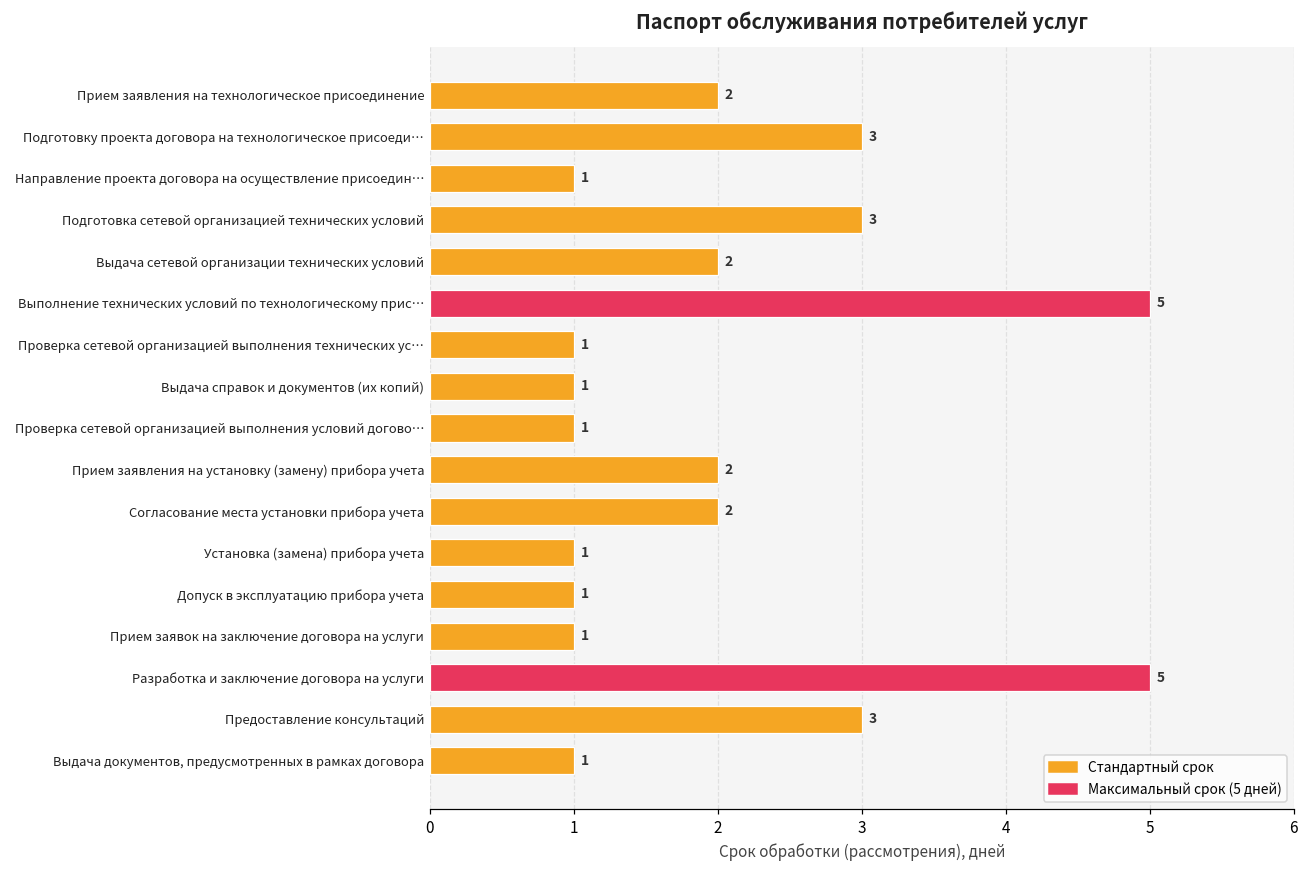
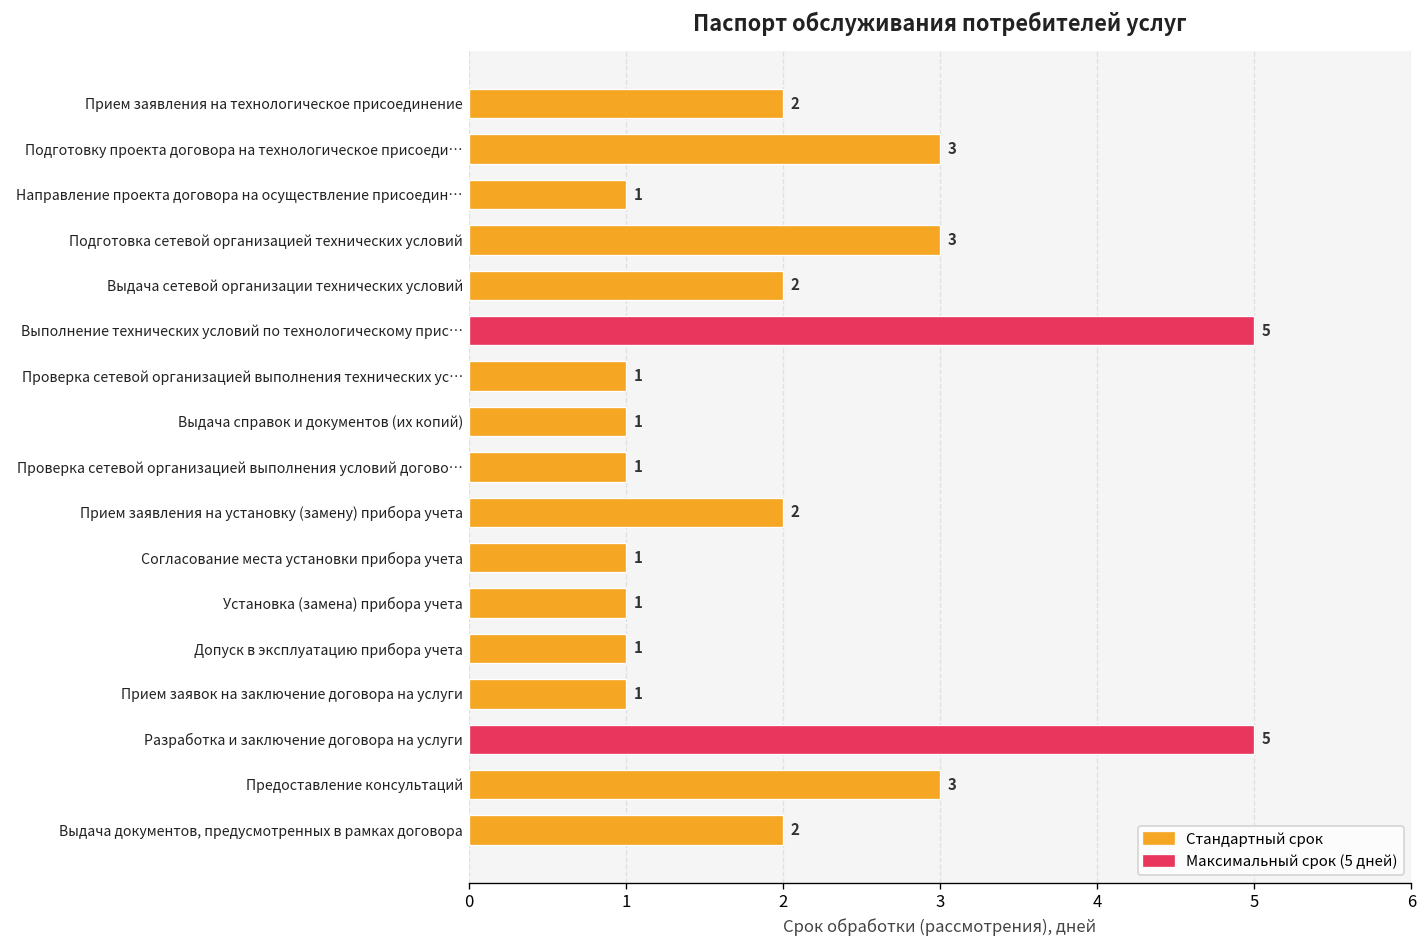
Согласование места установки прибора учета: 2 -> 1
Выдача документов, предусмотренных в рамках договора: 1 -> 2
